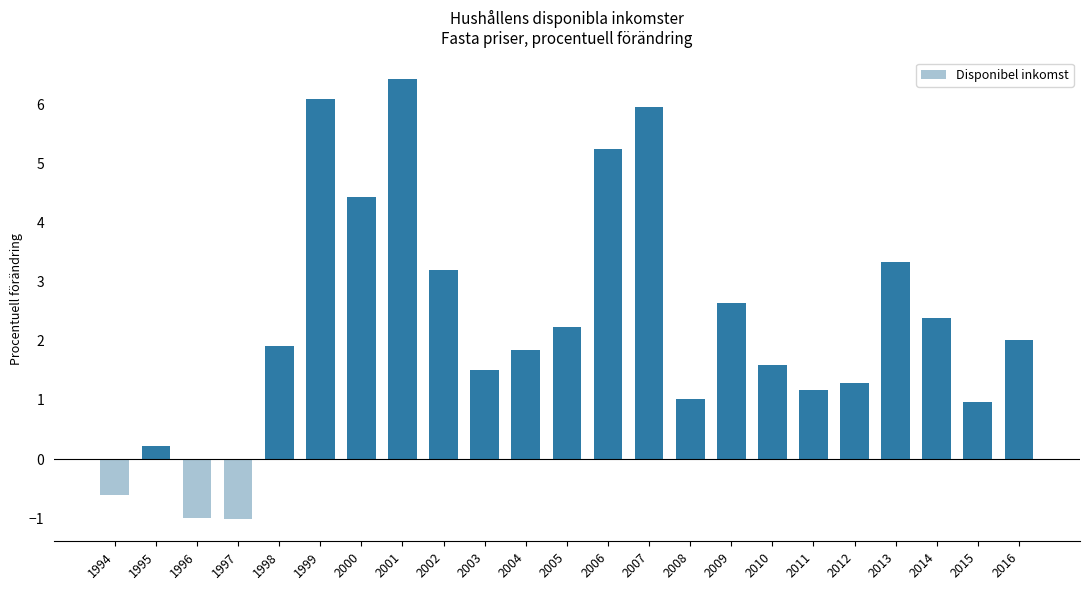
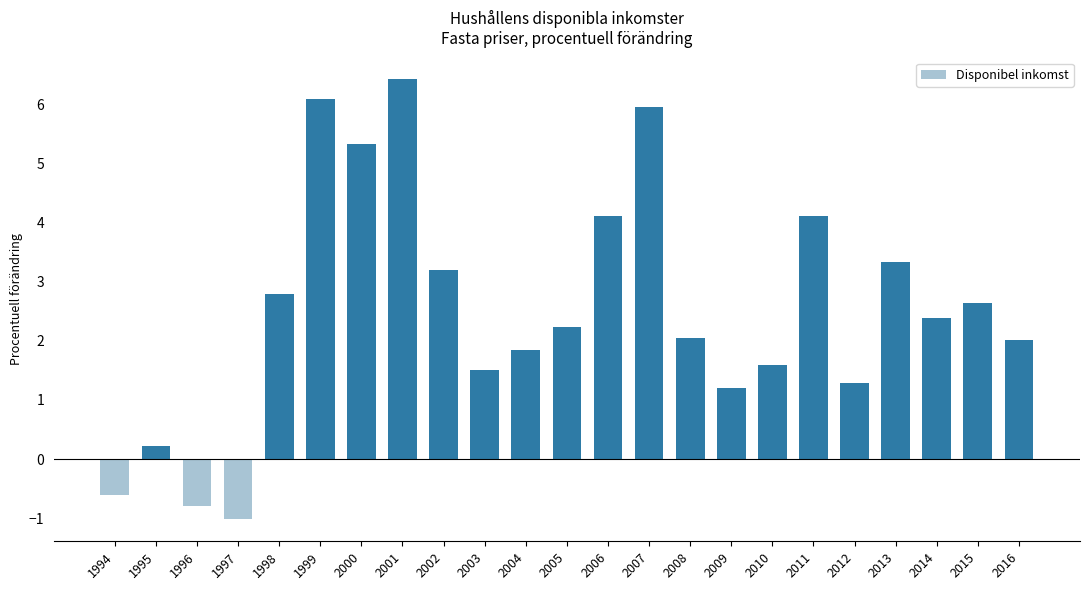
1996: -1.0 -> -0.8
1998: 1.9 -> 2.8
2000: 4.4 -> 5.3
2006: 5.2 -> 4.1
2008: 1.0 -> 2.0
2009: 2.6 -> 1.2
2011: 1.2 -> 4.1
2015: 1.0 -> 2.6
